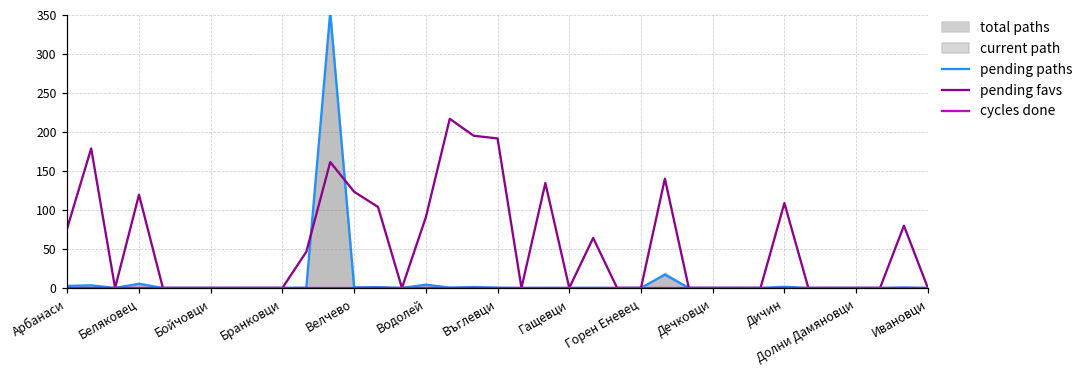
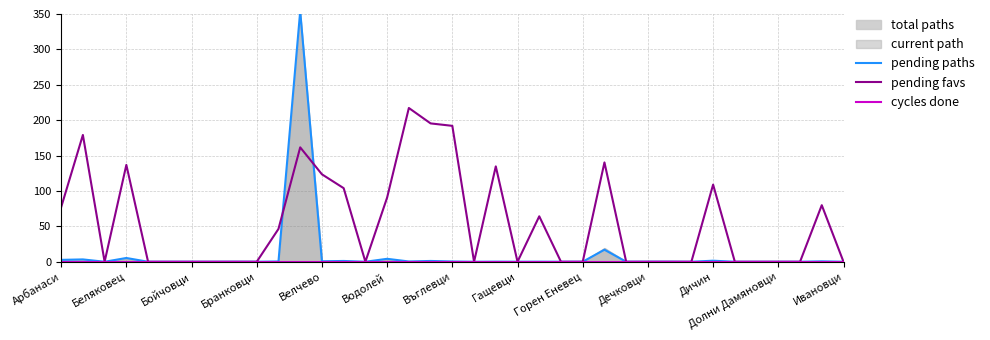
pending favs, Беляковец: 120 -> 140
